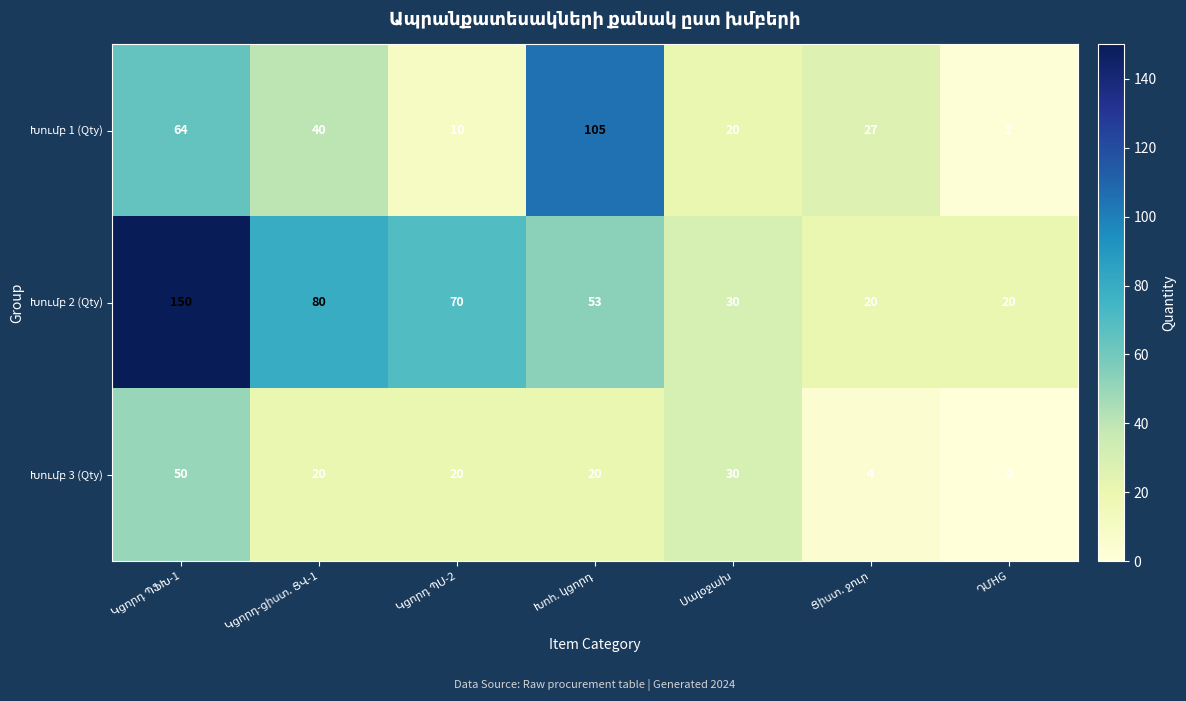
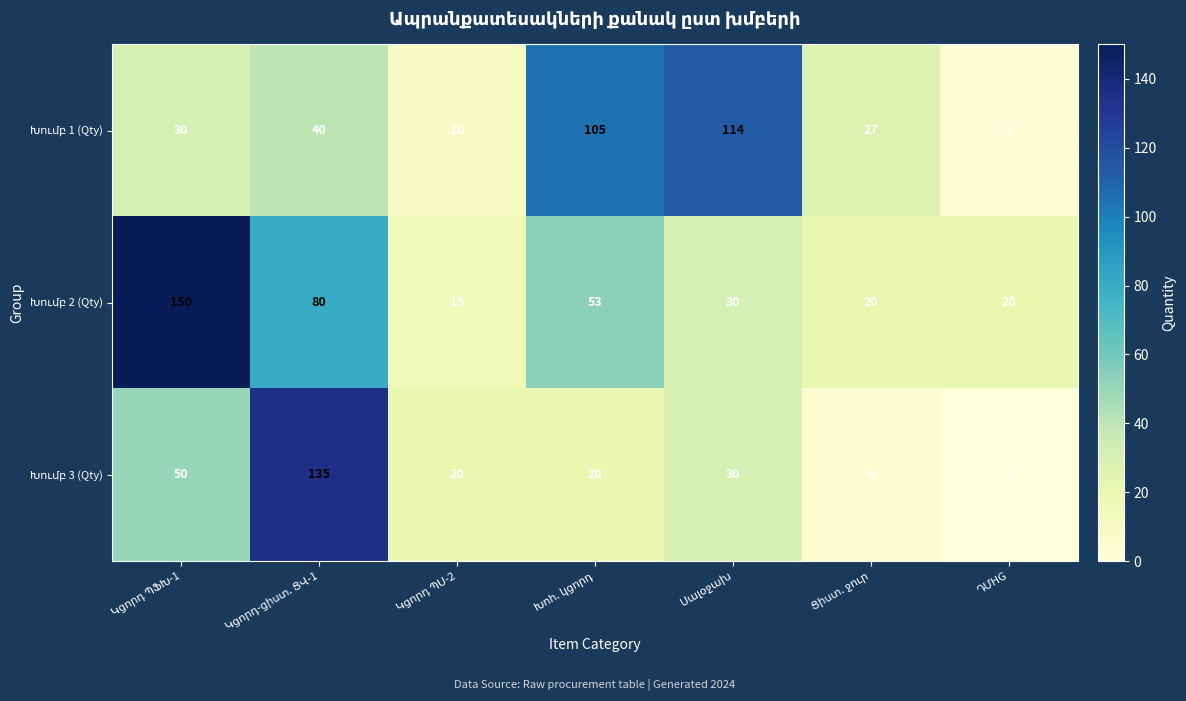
Խումբ 1 (Qty), Կցորդ ՊՖԽ-1: 64 -> 30
Խումբ 1 (Qty), Սալօջախ: 20 -> 114
Խումբ 2 (Qty), Կցորդ ՊՍ-2: 70 -> 15
Խումբ 3 (Qty), Կցորդ-ցիստ. ՑՎ-1: 20 -> 135
